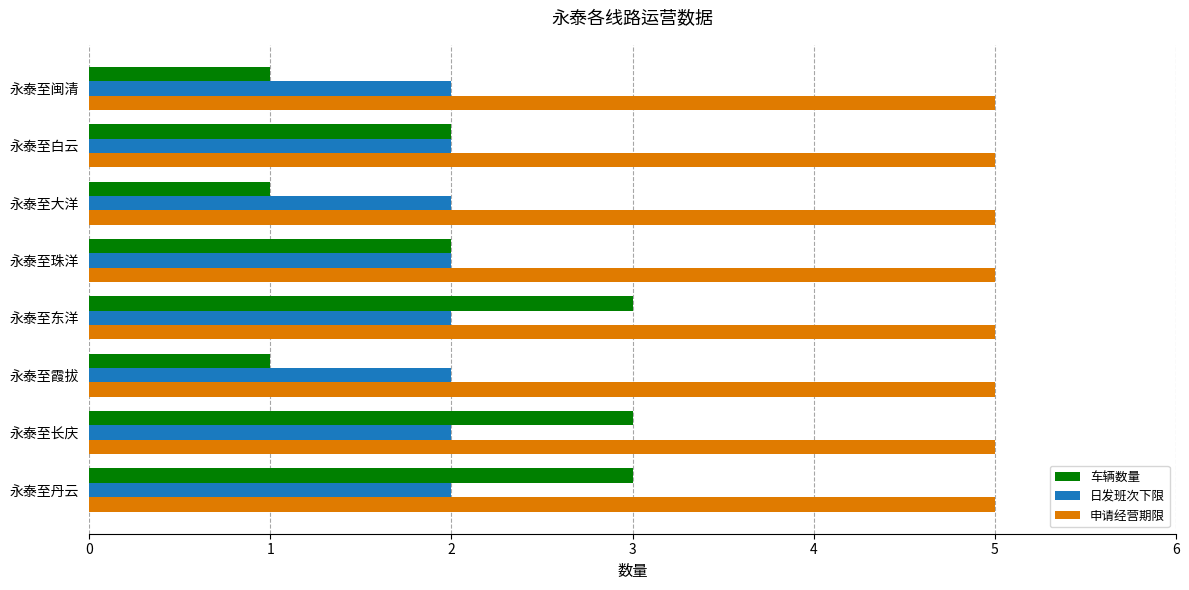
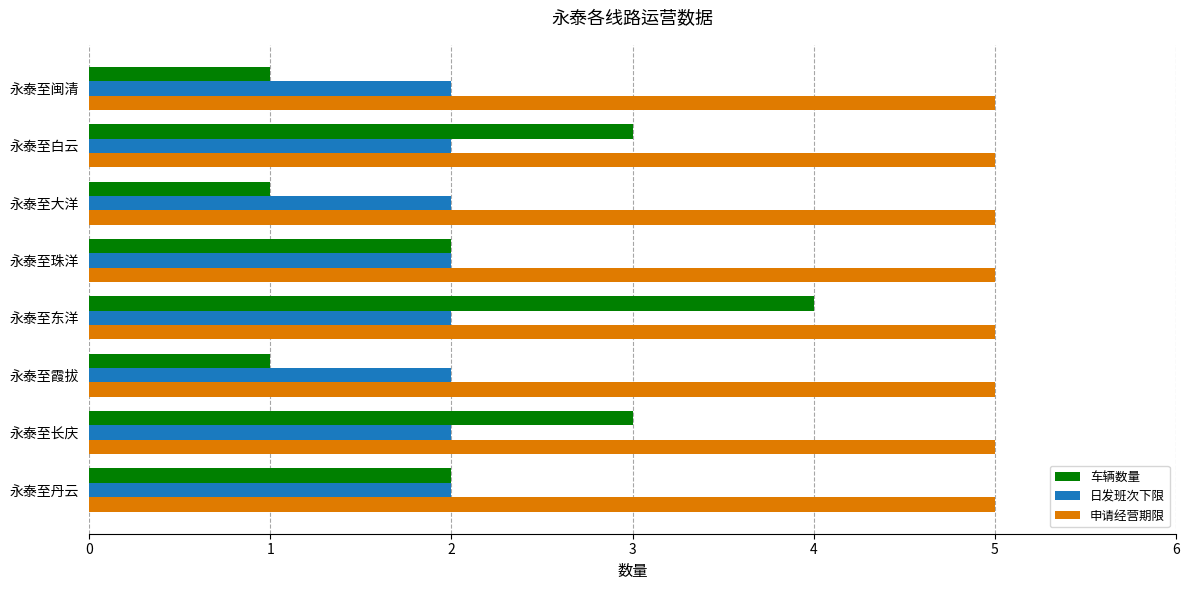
车辆数量, 永泰至白云: 2 -> 3
车辆数量, 永泰至东洋: 3 -> 4
车辆数量, 永泰至丹云: 3 -> 2
